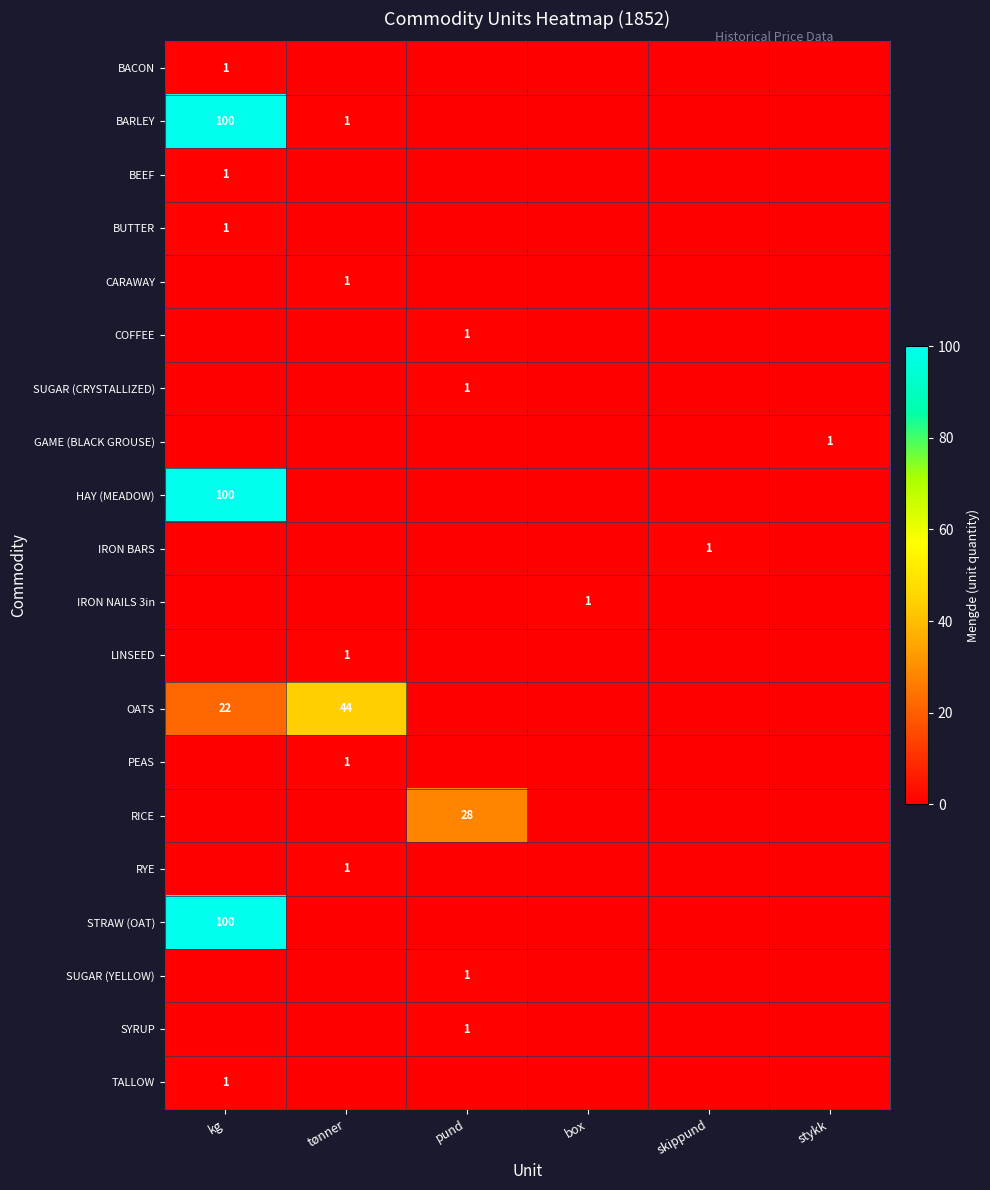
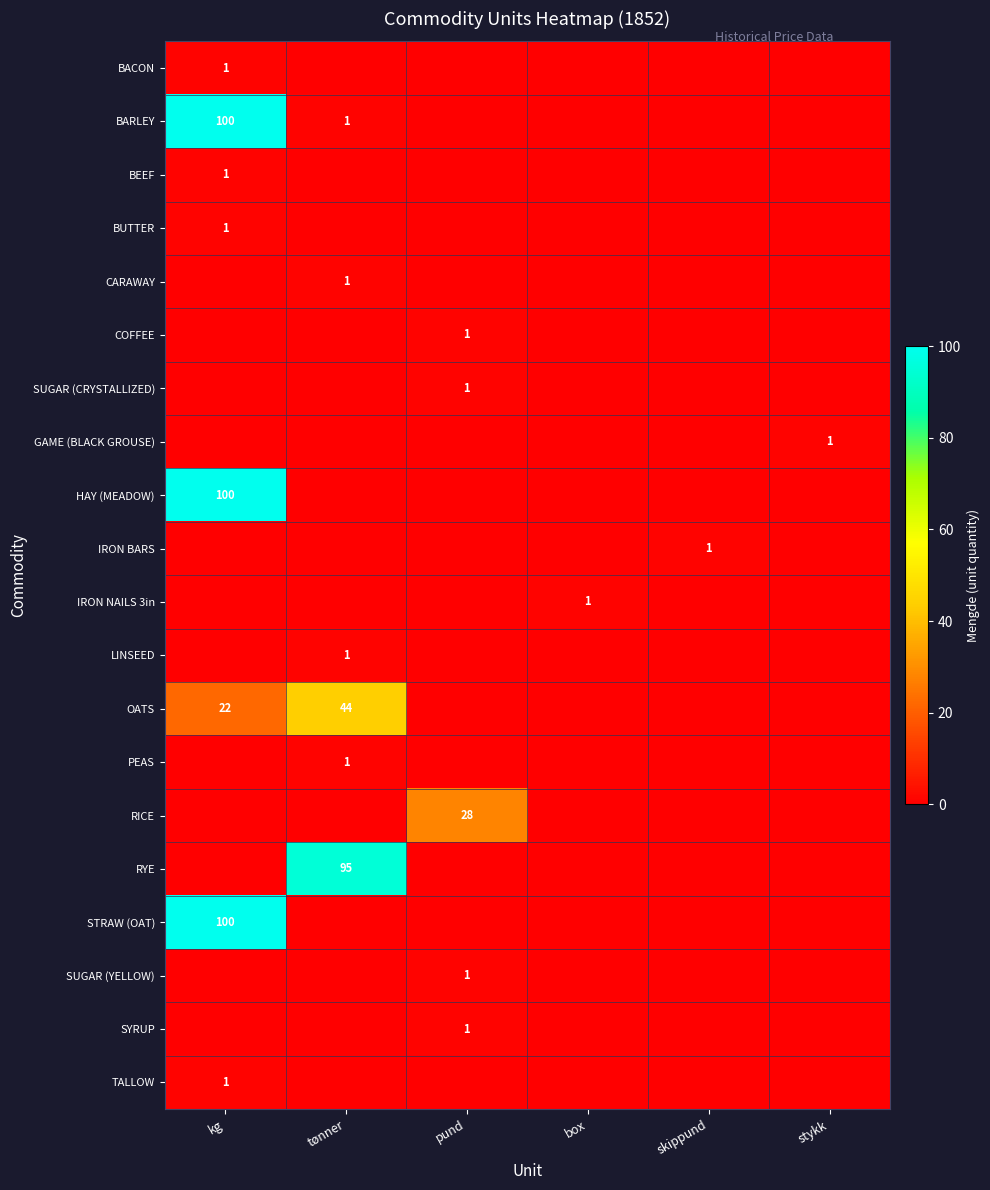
RYE, tønner: 1 -> 95
